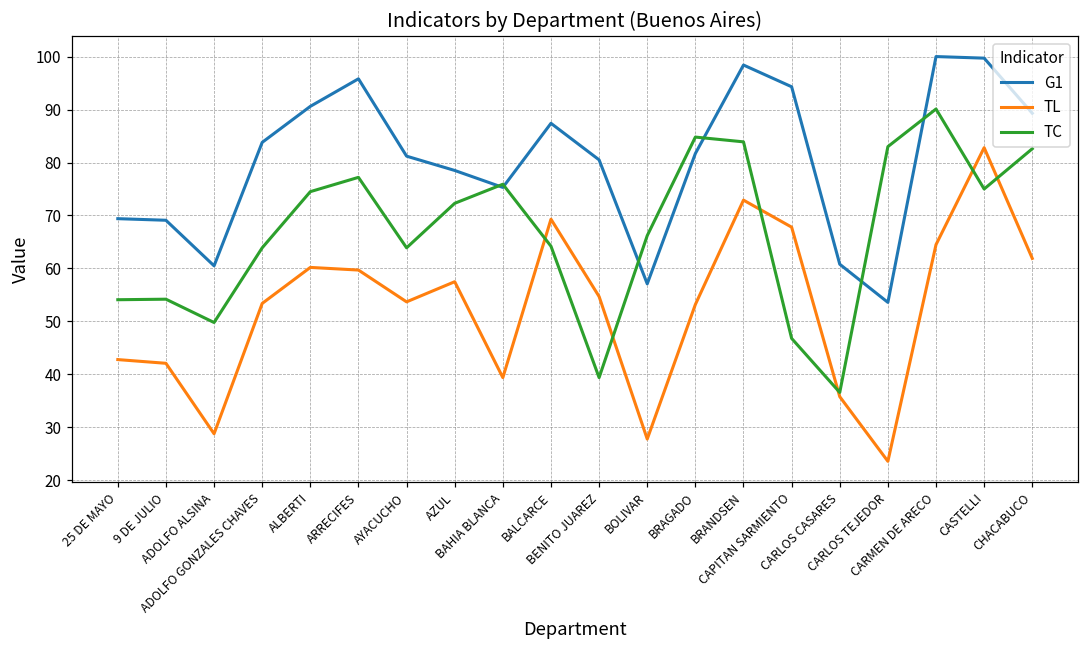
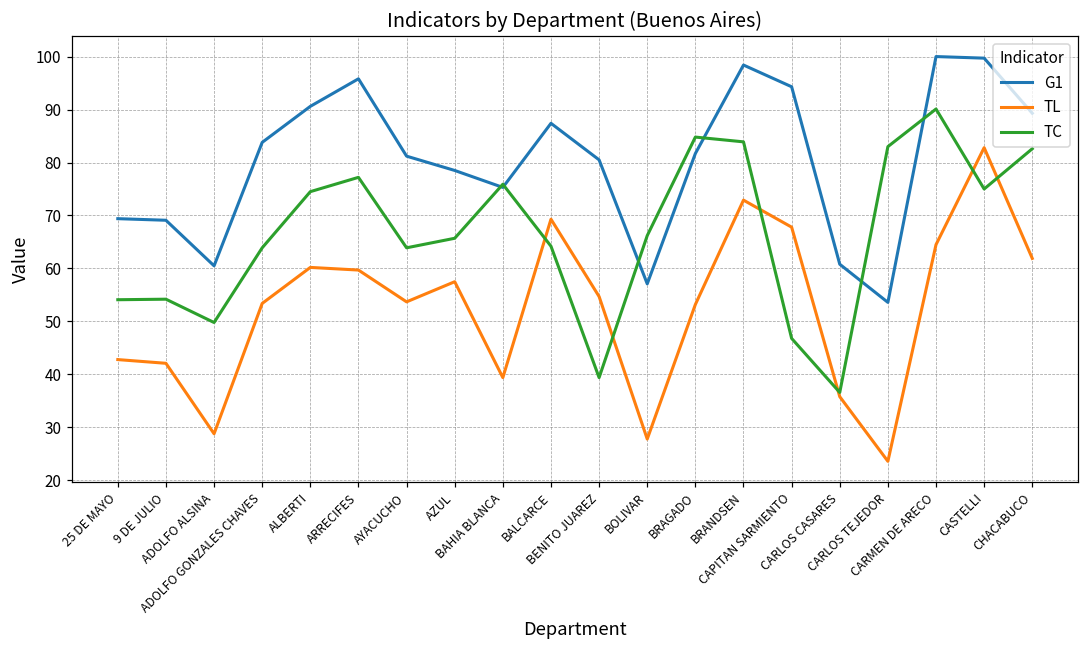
TC, AZUL: 72 -> 66
